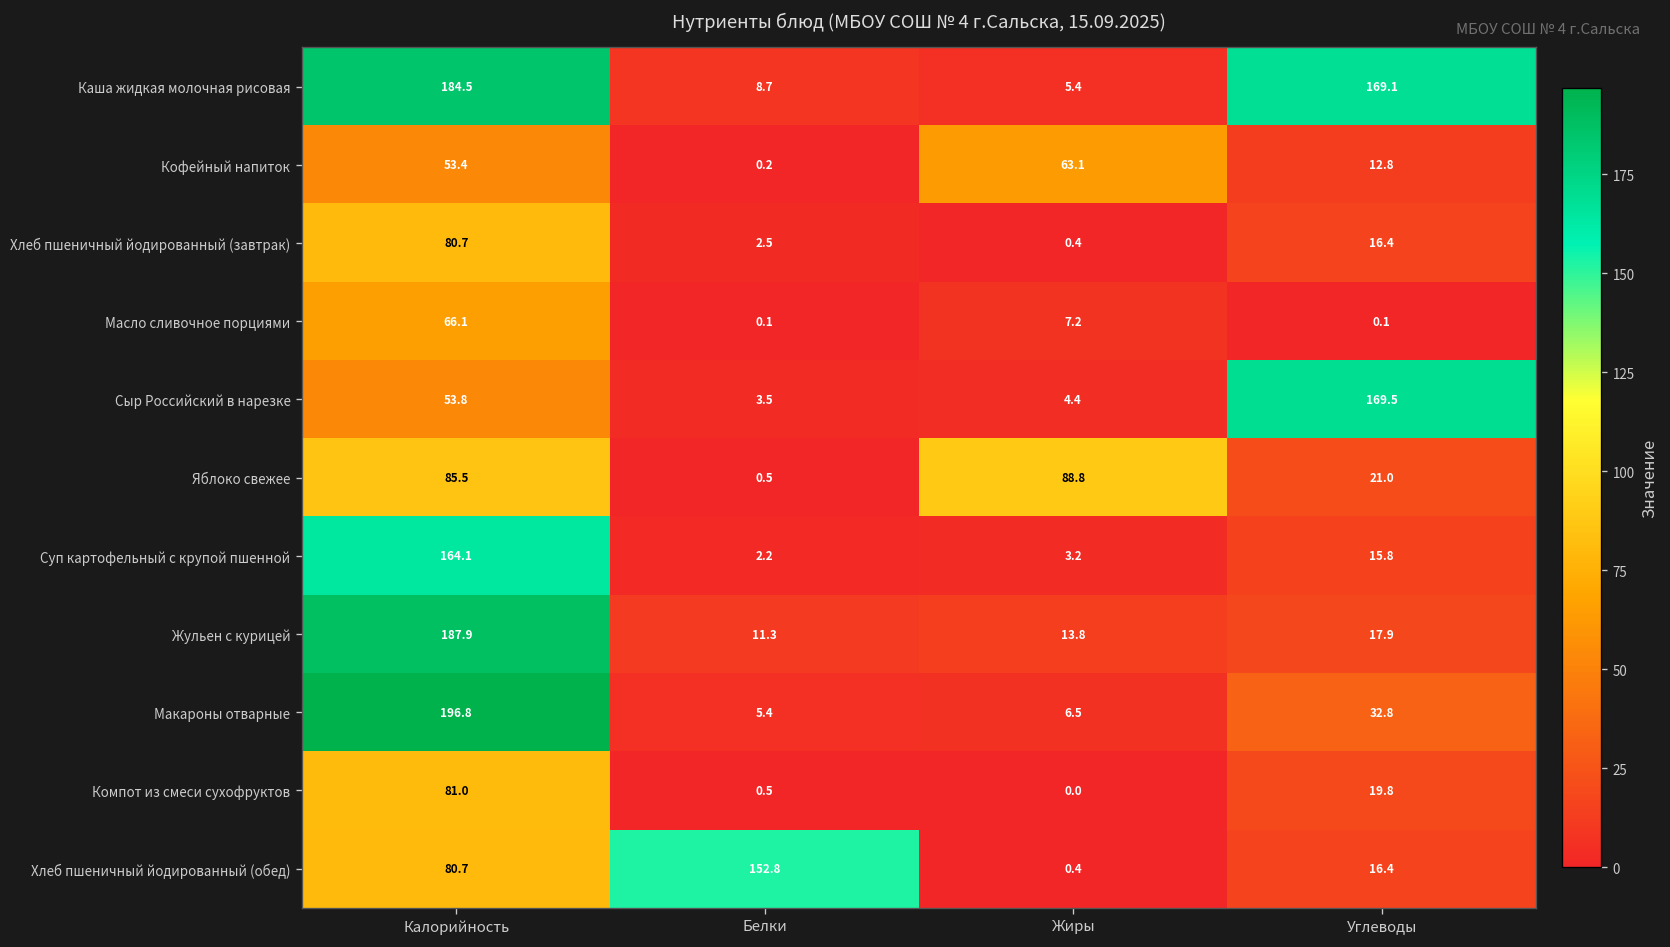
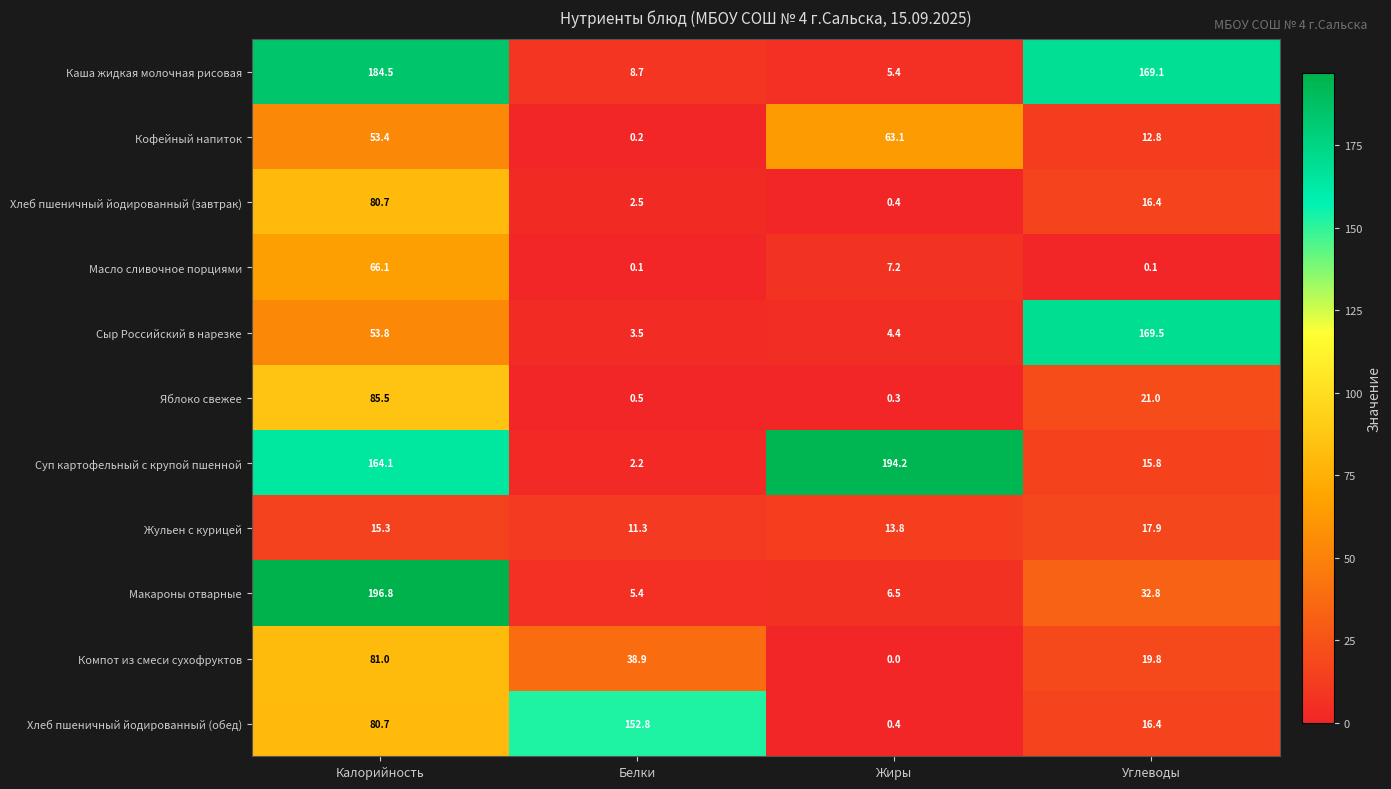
Яблоко свежее, Жиры: 88.8 -> 0.3
Суп картофельный с крупой пшенной, Жиры: 3.2 -> 194.2
Жульен с курицей, Калорийность: 187.9 -> 15.3
Компот из смеси сухофруктов, Белки: 0.5 -> 38.9
